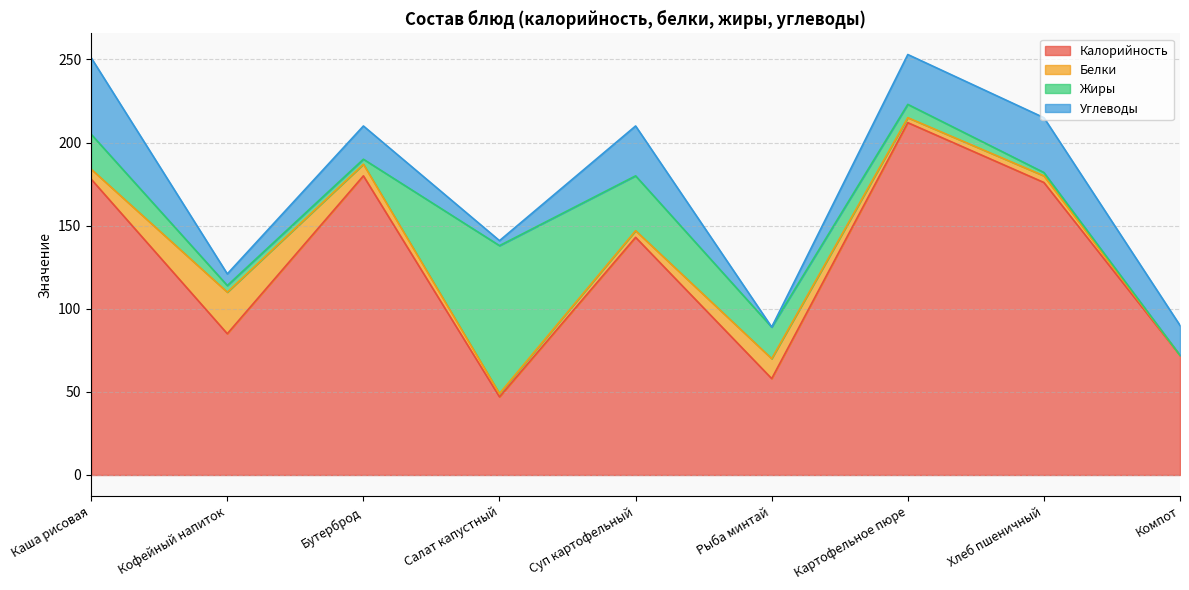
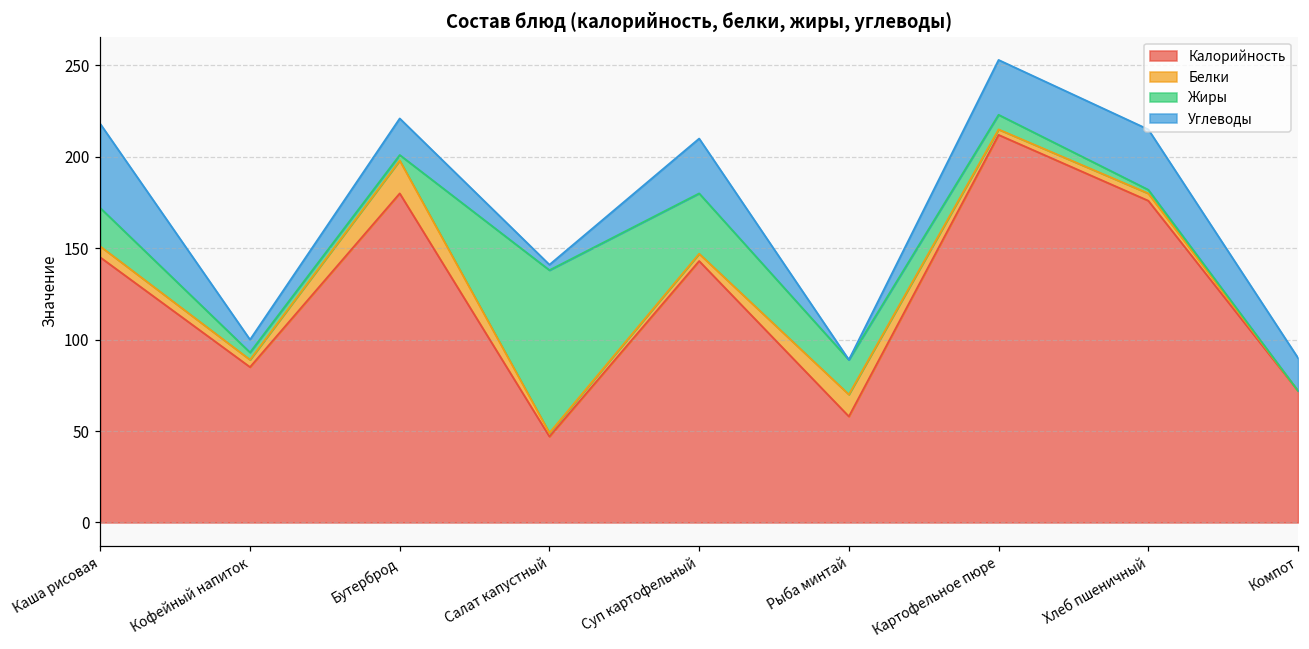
Калорийность, Каша рисовая: 178 -> 145
Белки, Кофейный напиток: 25 -> 4
Белки, Бутерброд: 7 -> 18
